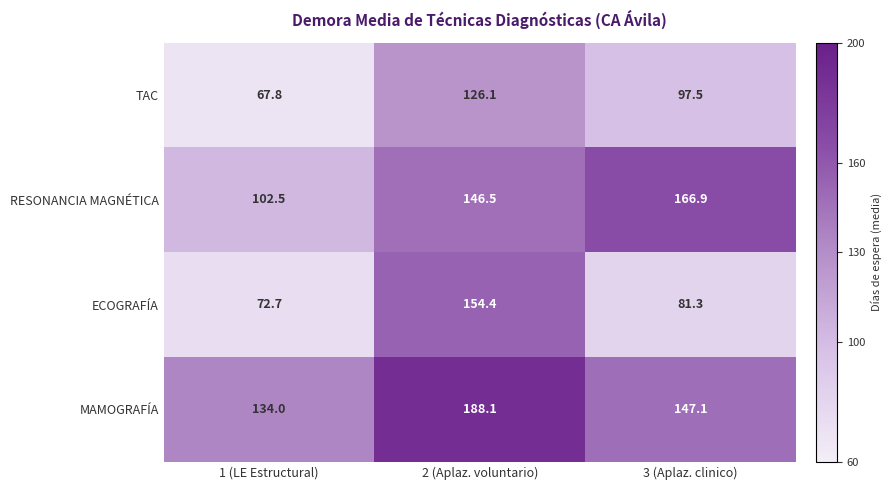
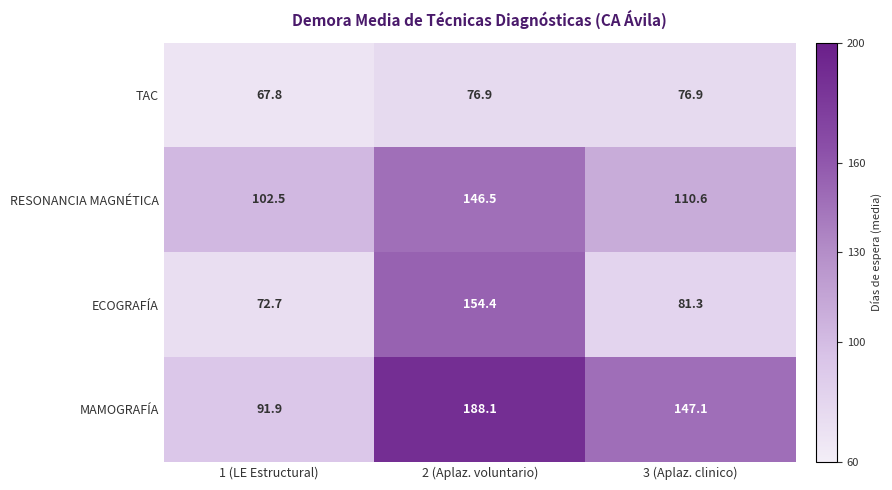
TAC, 2 (Aplaz. voluntario): 126.1 -> 76.9
TAC, 3 (Aplaz. clinico): 97.5 -> 76.9
RESONANCIA MAGNÉTICA, 3 (Aplaz. clinico): 166.9 -> 110.6
MAMOGRAFÍA, 1 (LE Estructural): 134.0 -> 91.9
